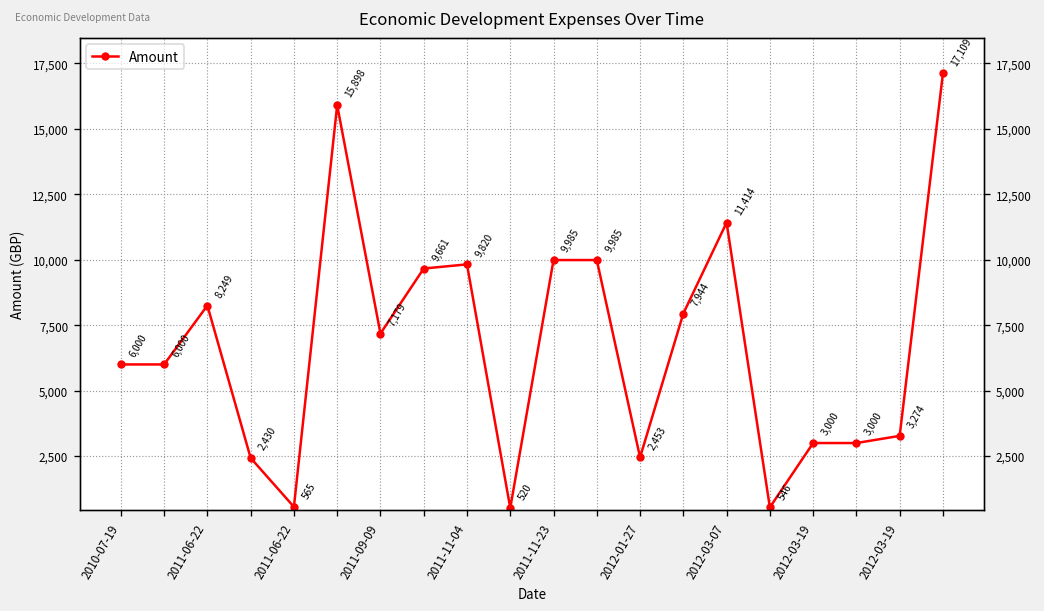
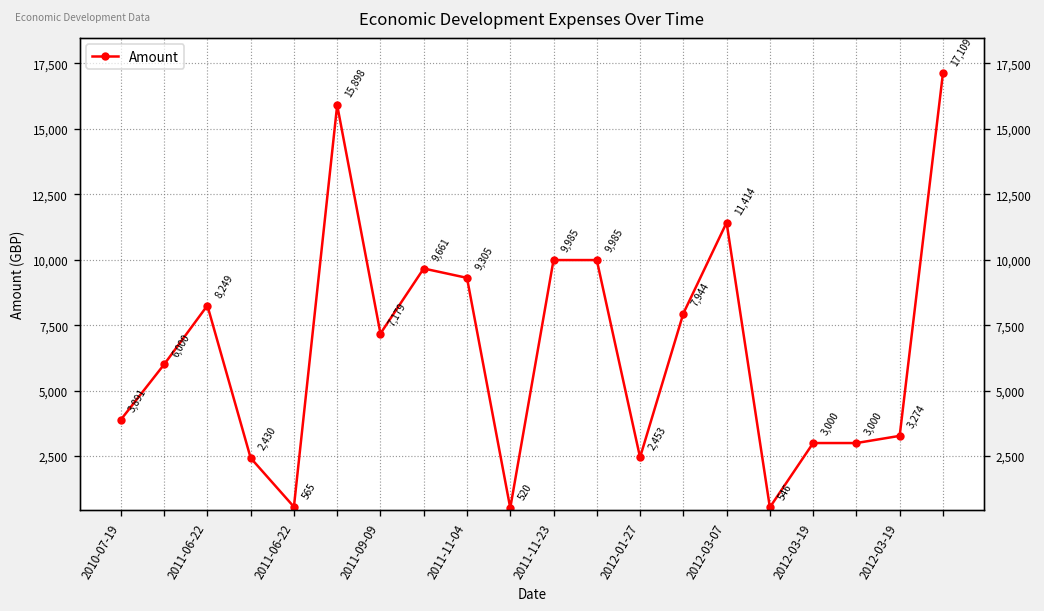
2010-07-19: 6,000 -> 3,891
2011-11-04: 9,820 -> 9,305
